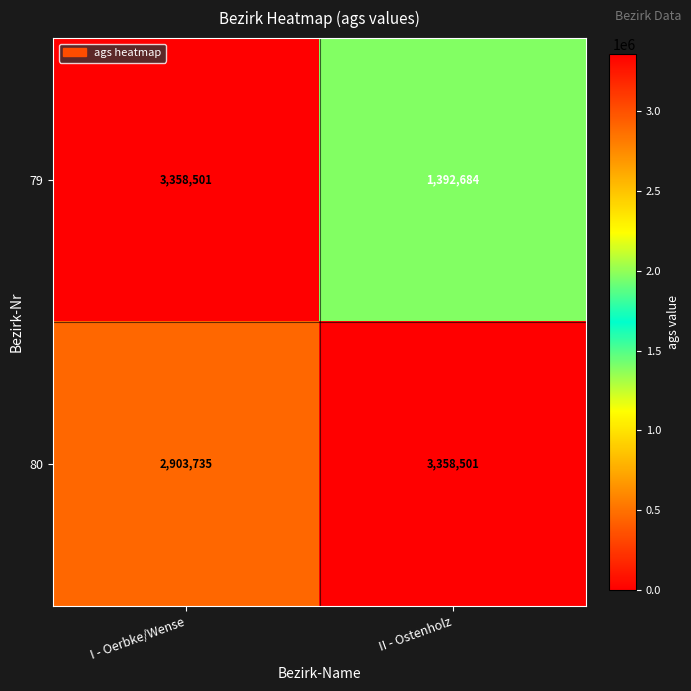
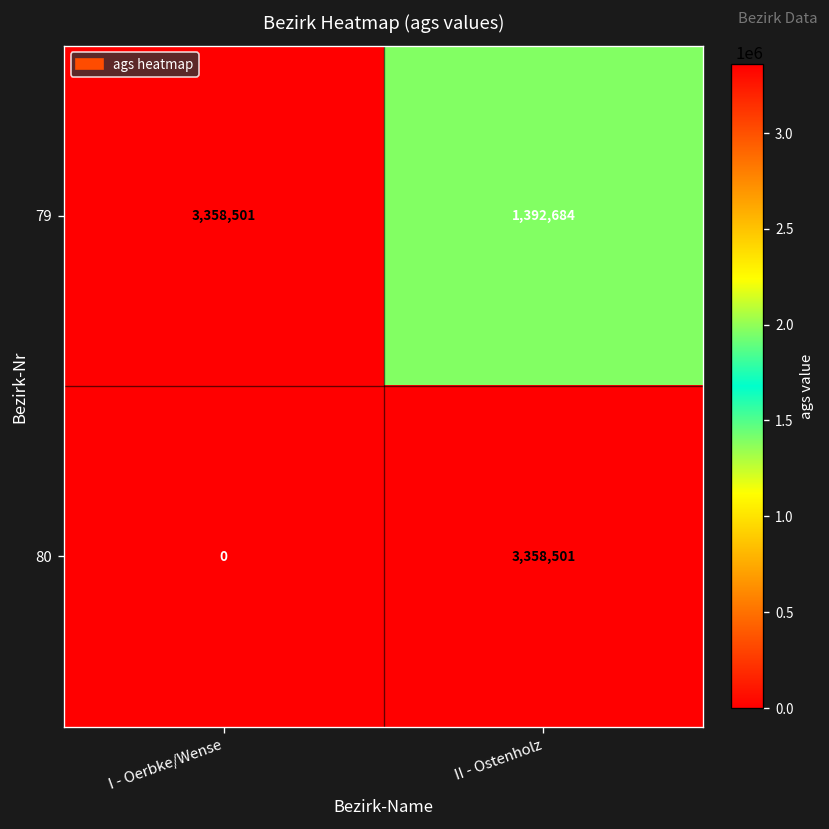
80, I - Oerbke/Wense: 2,903,735 -> 0
